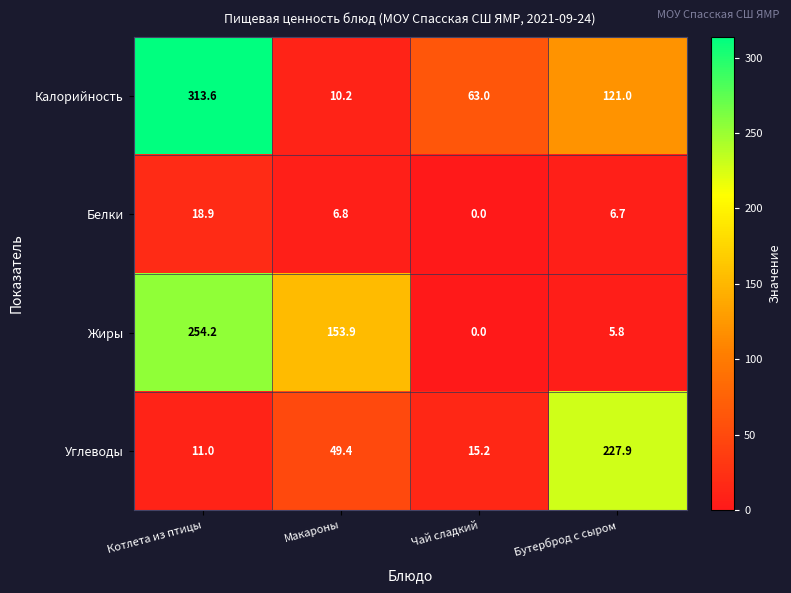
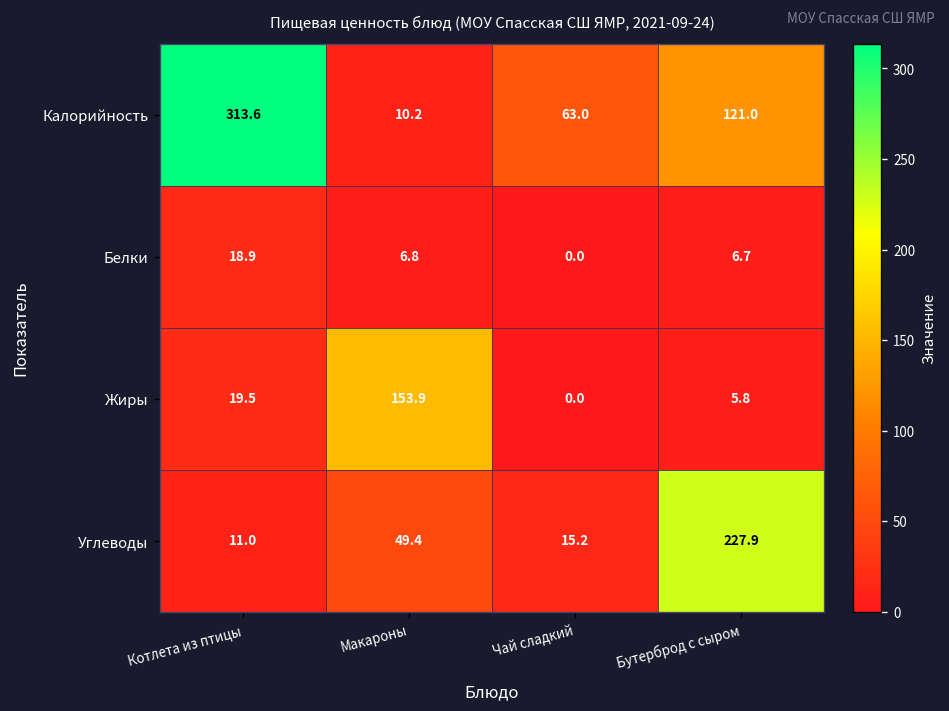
Жиры, Котлета из птицы: 254.2 -> 19.5
